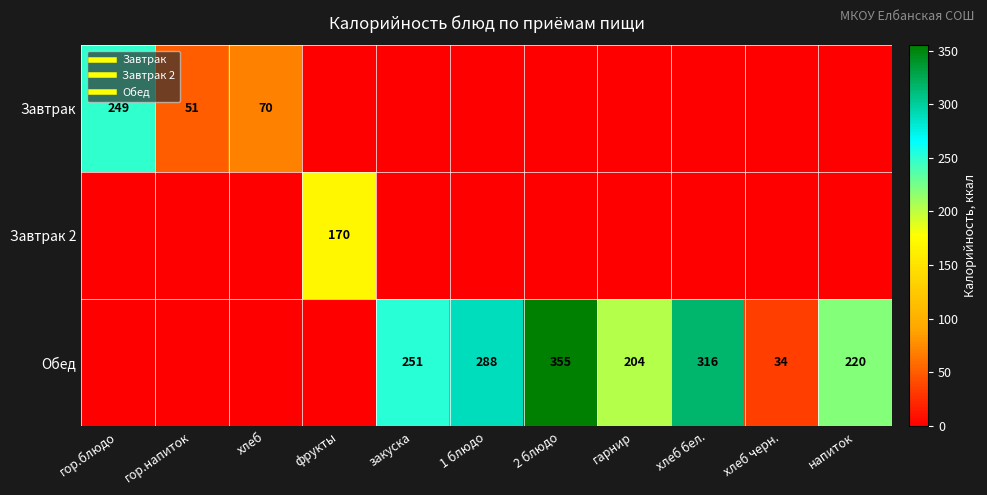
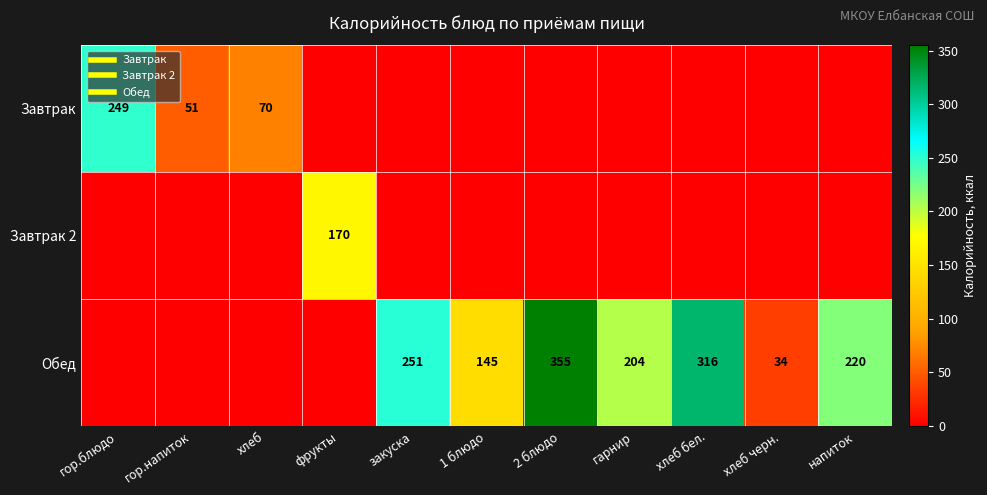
Обед, 1 блюдо: 288 -> 145
